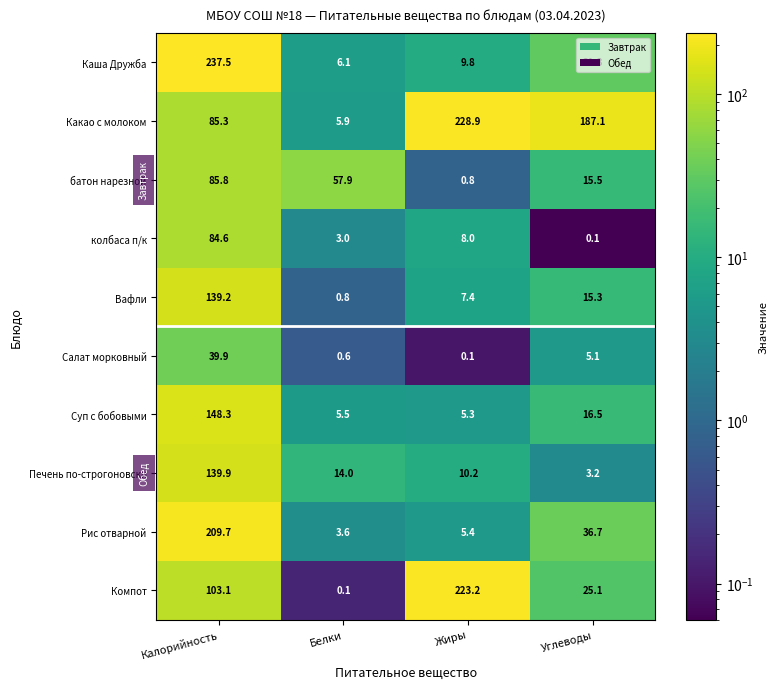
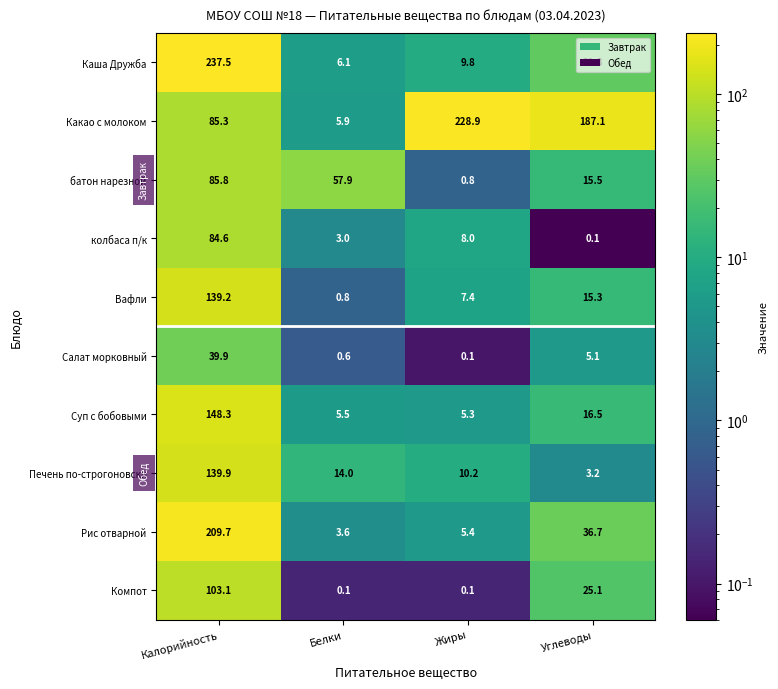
Компот, Жиры: 223.2 -> 0.1
